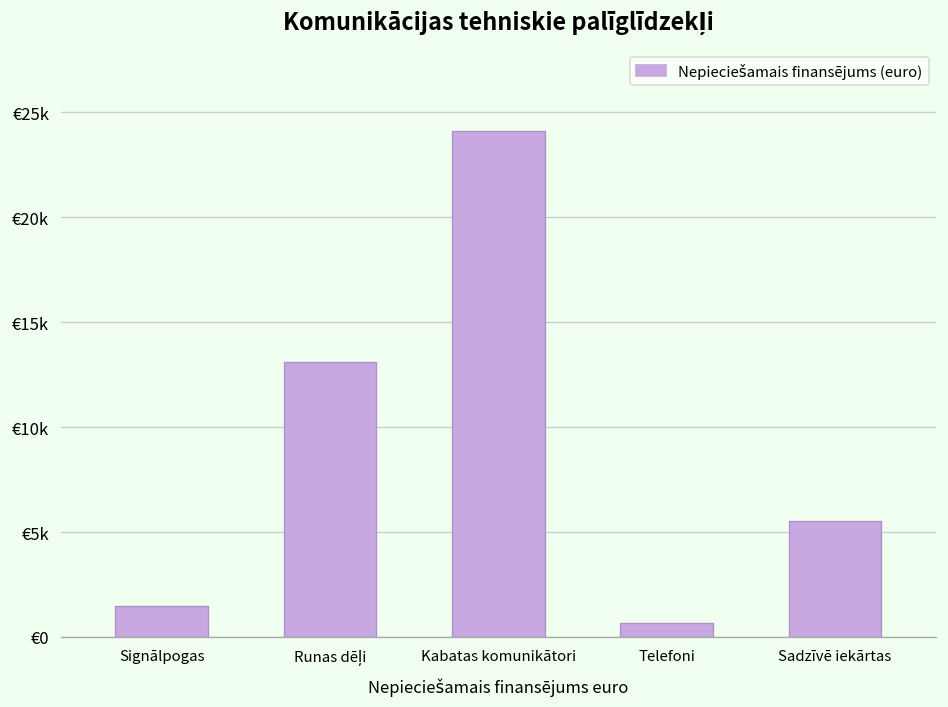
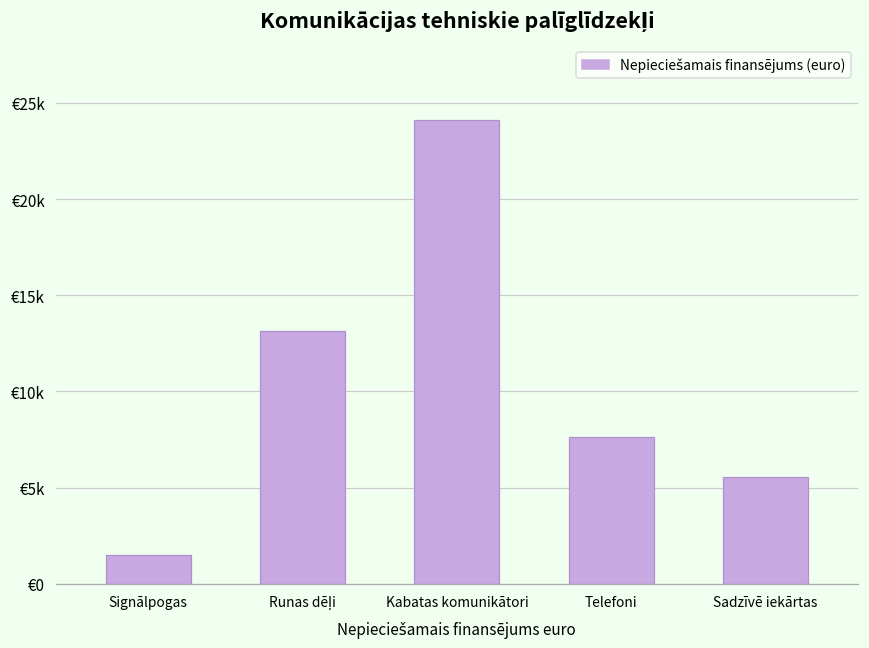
Telefoni: €600 -> €7600
